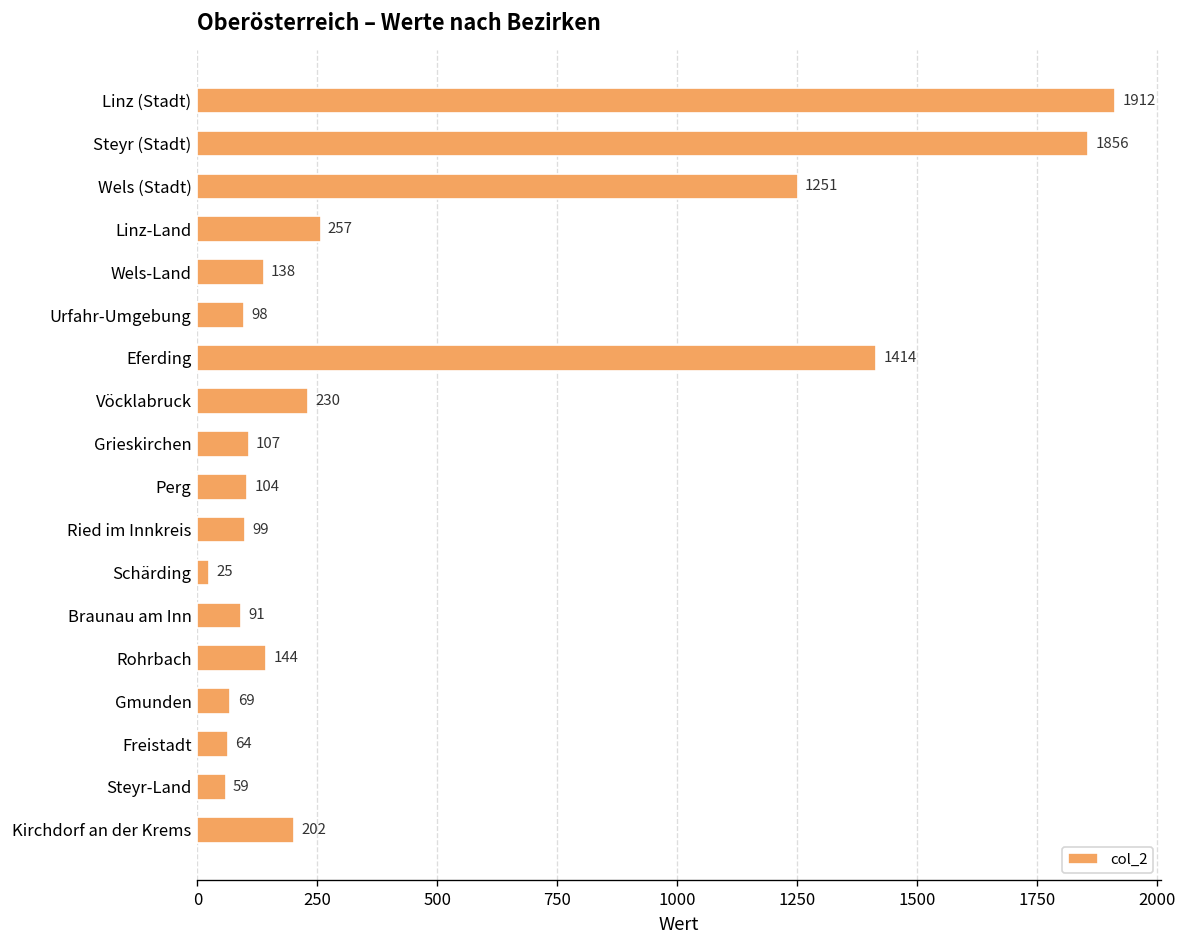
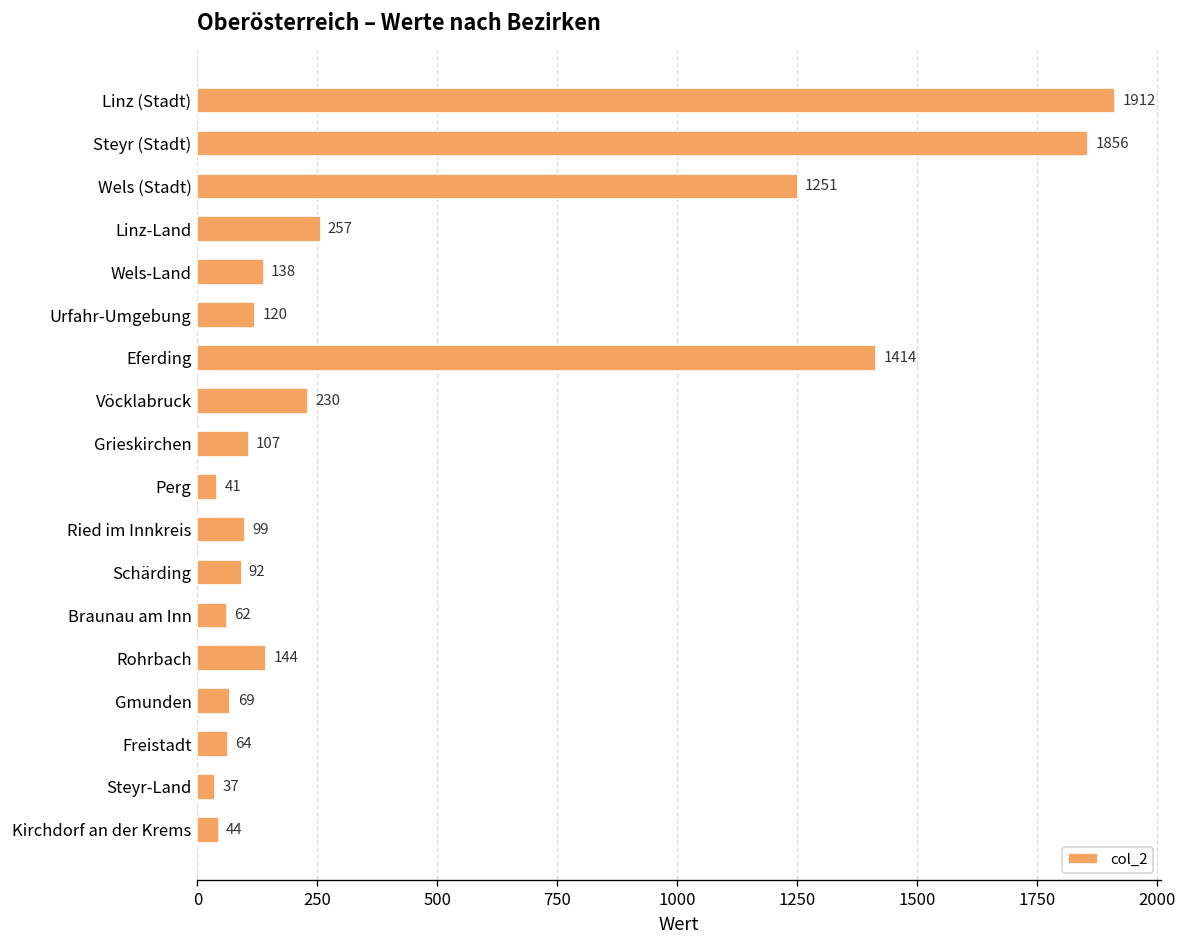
Urfahr-Umgebung: 98 -> 120
Perg: 104 -> 41
Schärding: 25 -> 92
Braunau am Inn: 91 -> 62
Steyr-Land: 59 -> 37
Kirchdorf an der Krems: 202 -> 44
